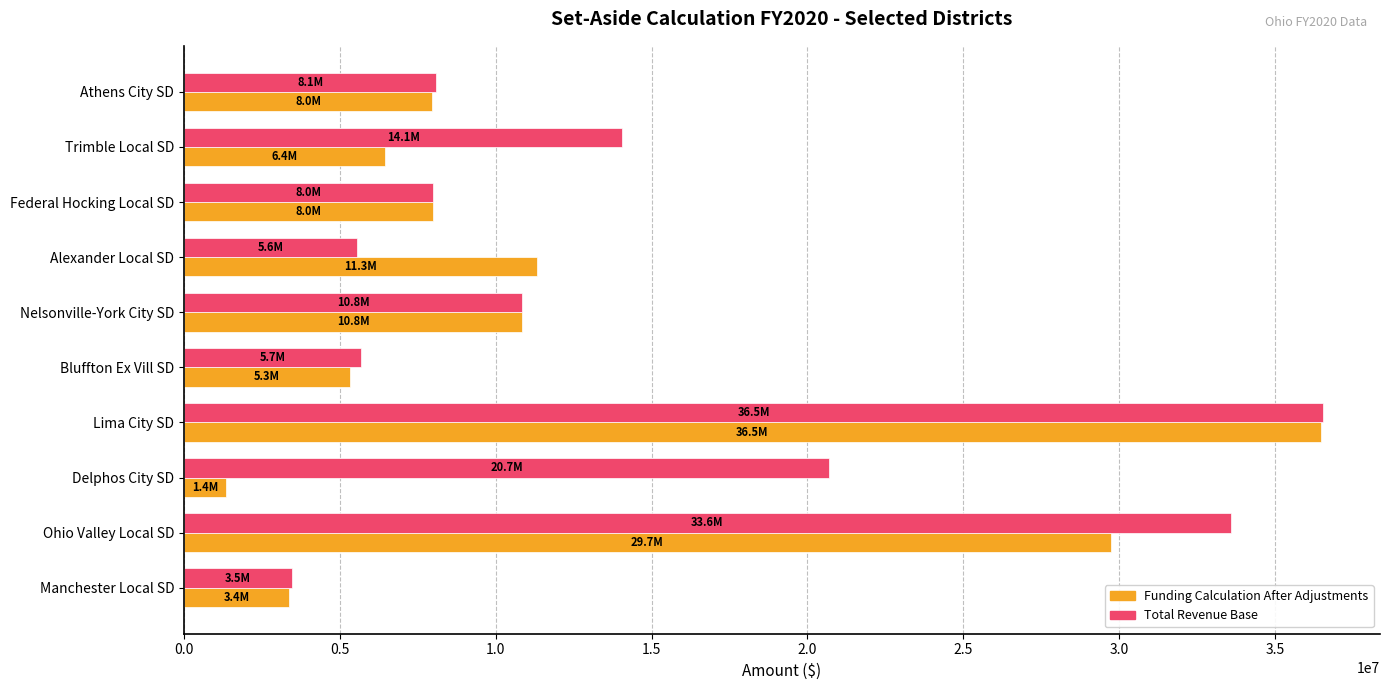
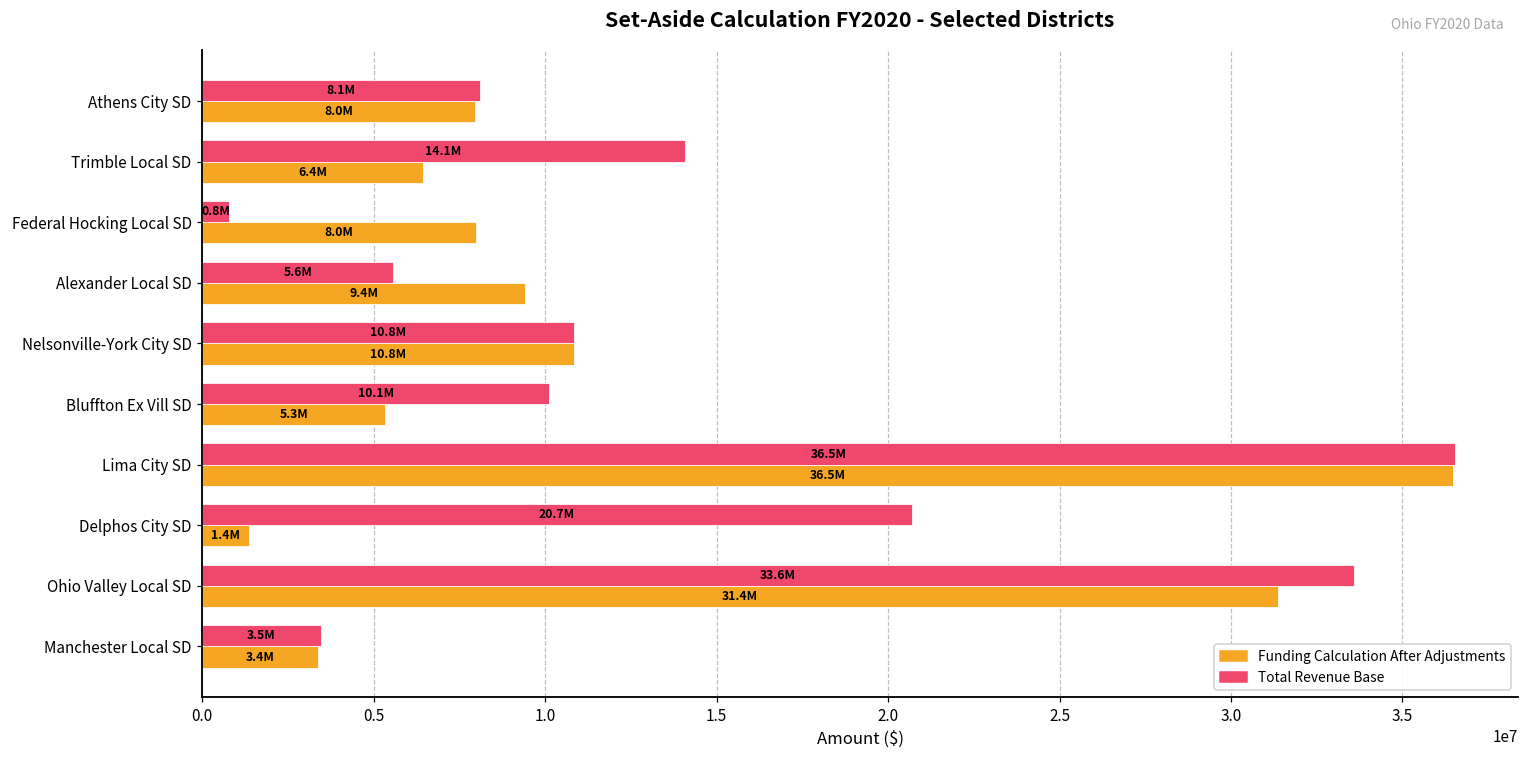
Total Revenue Base, Federal Hocking Local SD: 8.0M -> 0.8M
Funding Calculation After Adjustments, Alexander Local SD: 11.3M -> 9.4M
Total Revenue Base, Bluffton Ex Vill SD: 5.7M -> 10.1M
Funding Calculation After Adjustments, Ohio Valley Local SD: 29.7M -> 31.4M
